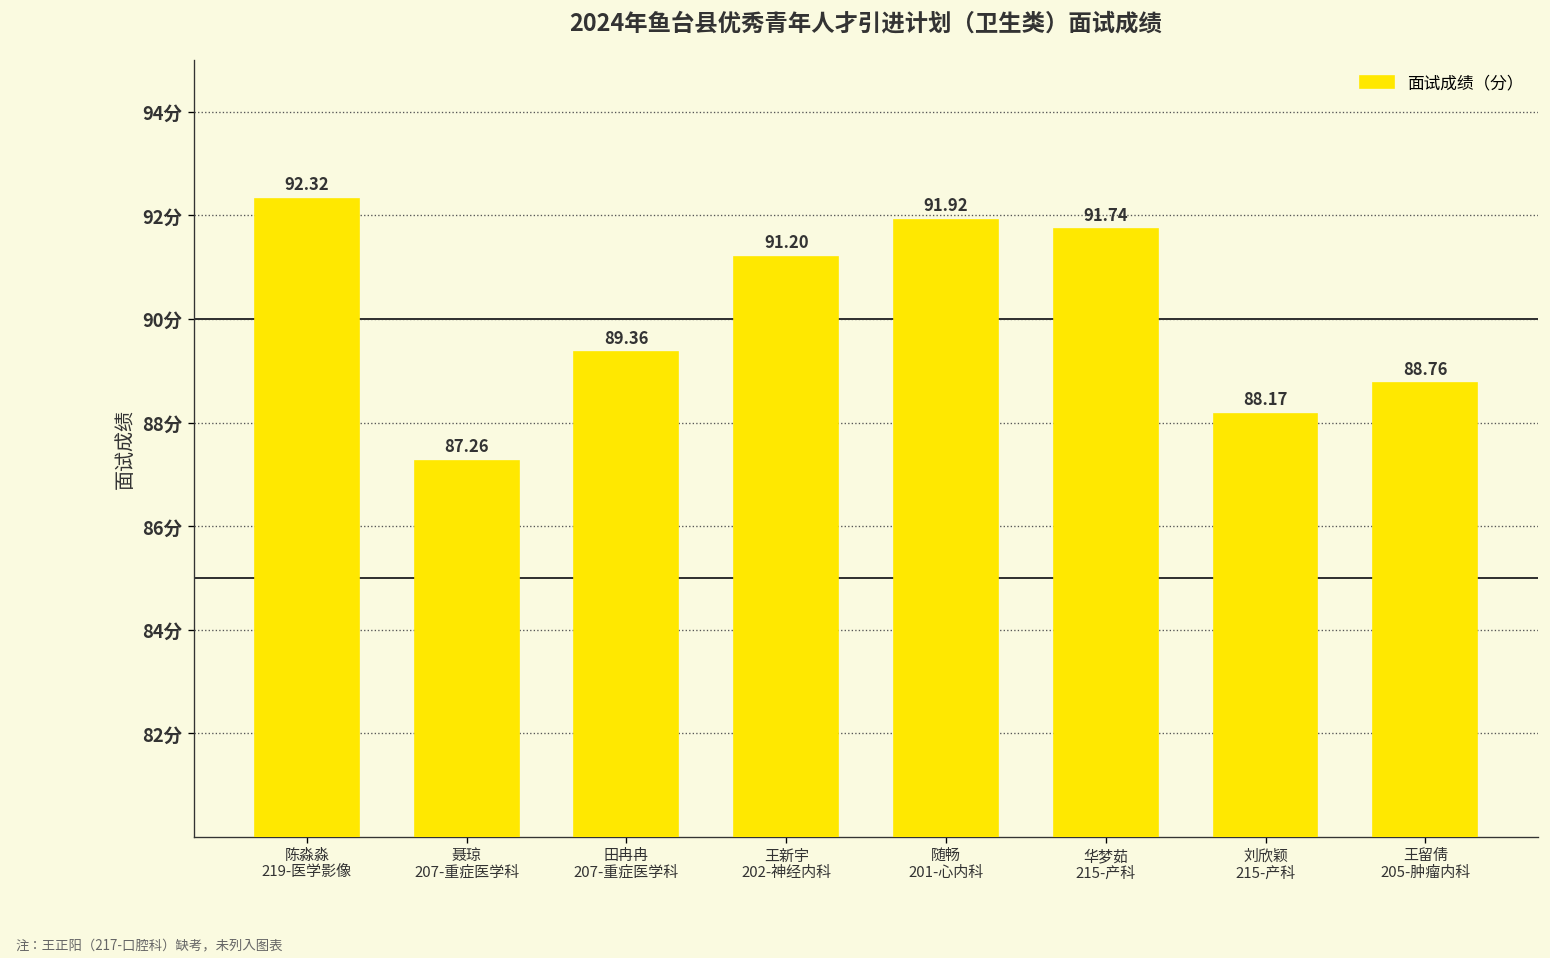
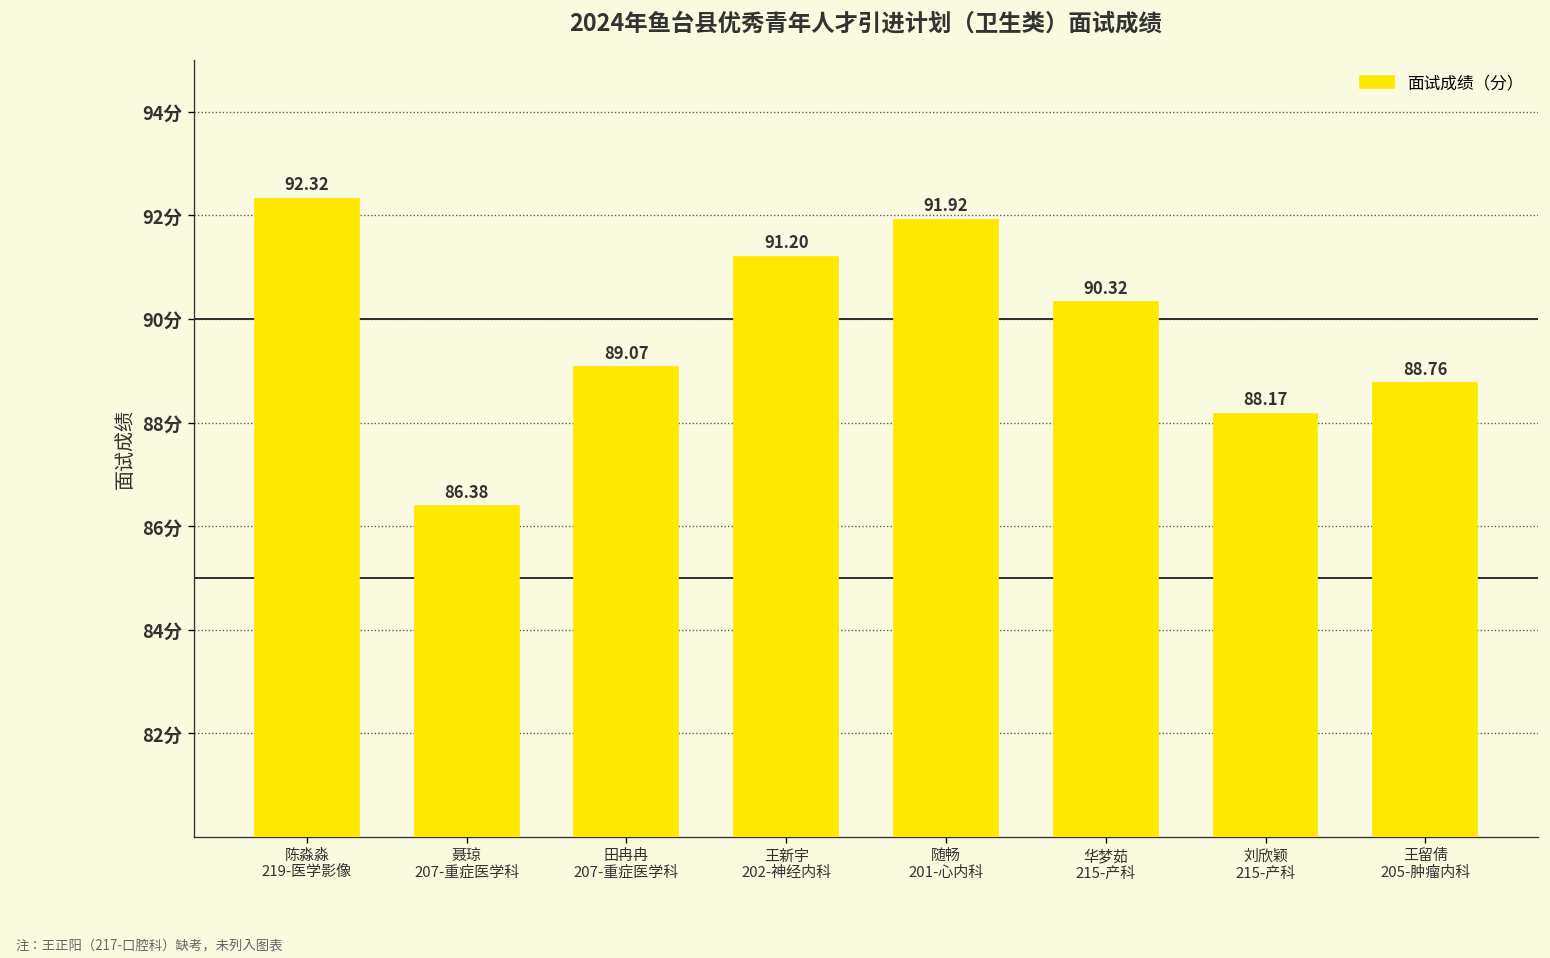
聂琼 207-重症医学科: 87.26 -> 86.38
田冉冉 207-重症医学科: 89.36 -> 89.07
华梦茹 215-产科: 91.74 -> 90.32
